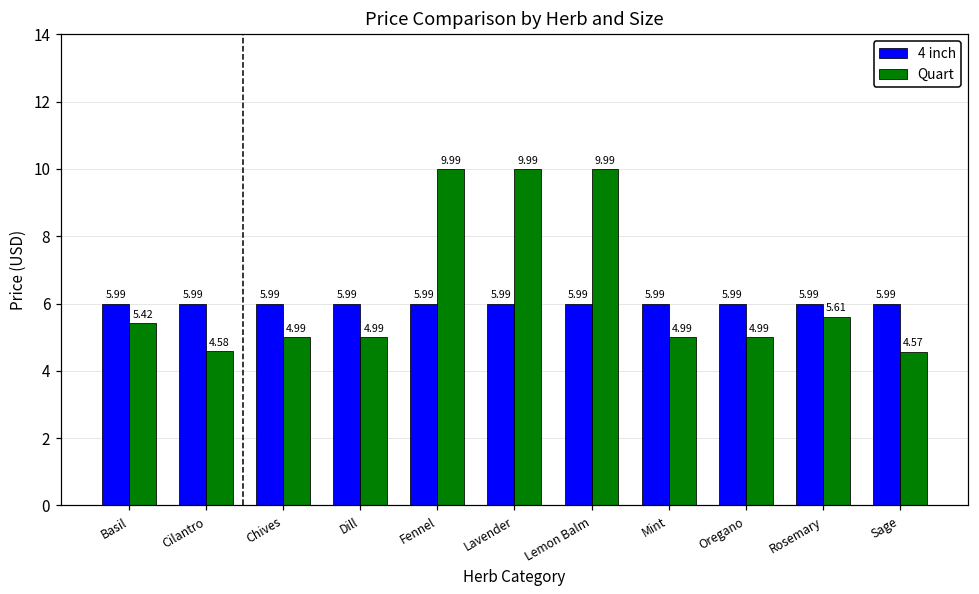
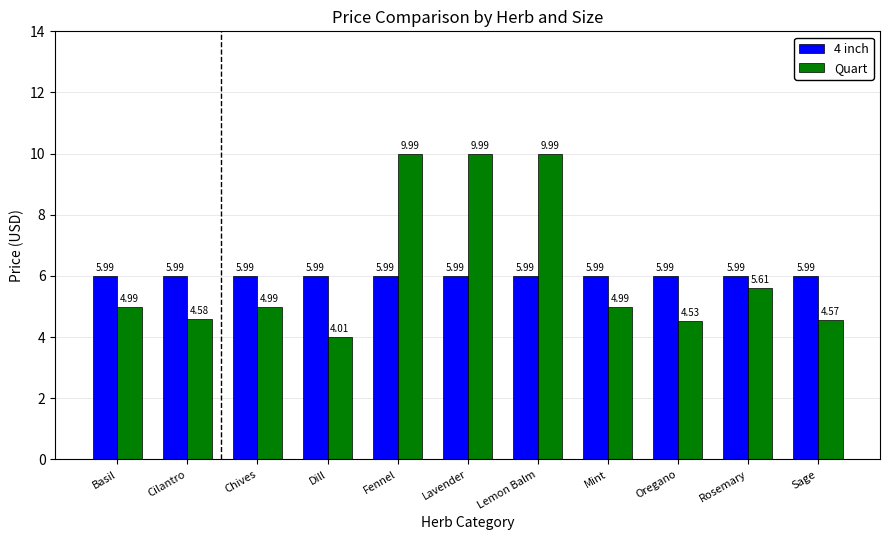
Quart, Basil: 5.42 -> 4.99
Quart, Dill: 4.99 -> 4.01
Quart, Oregano: 4.99 -> 4.53
